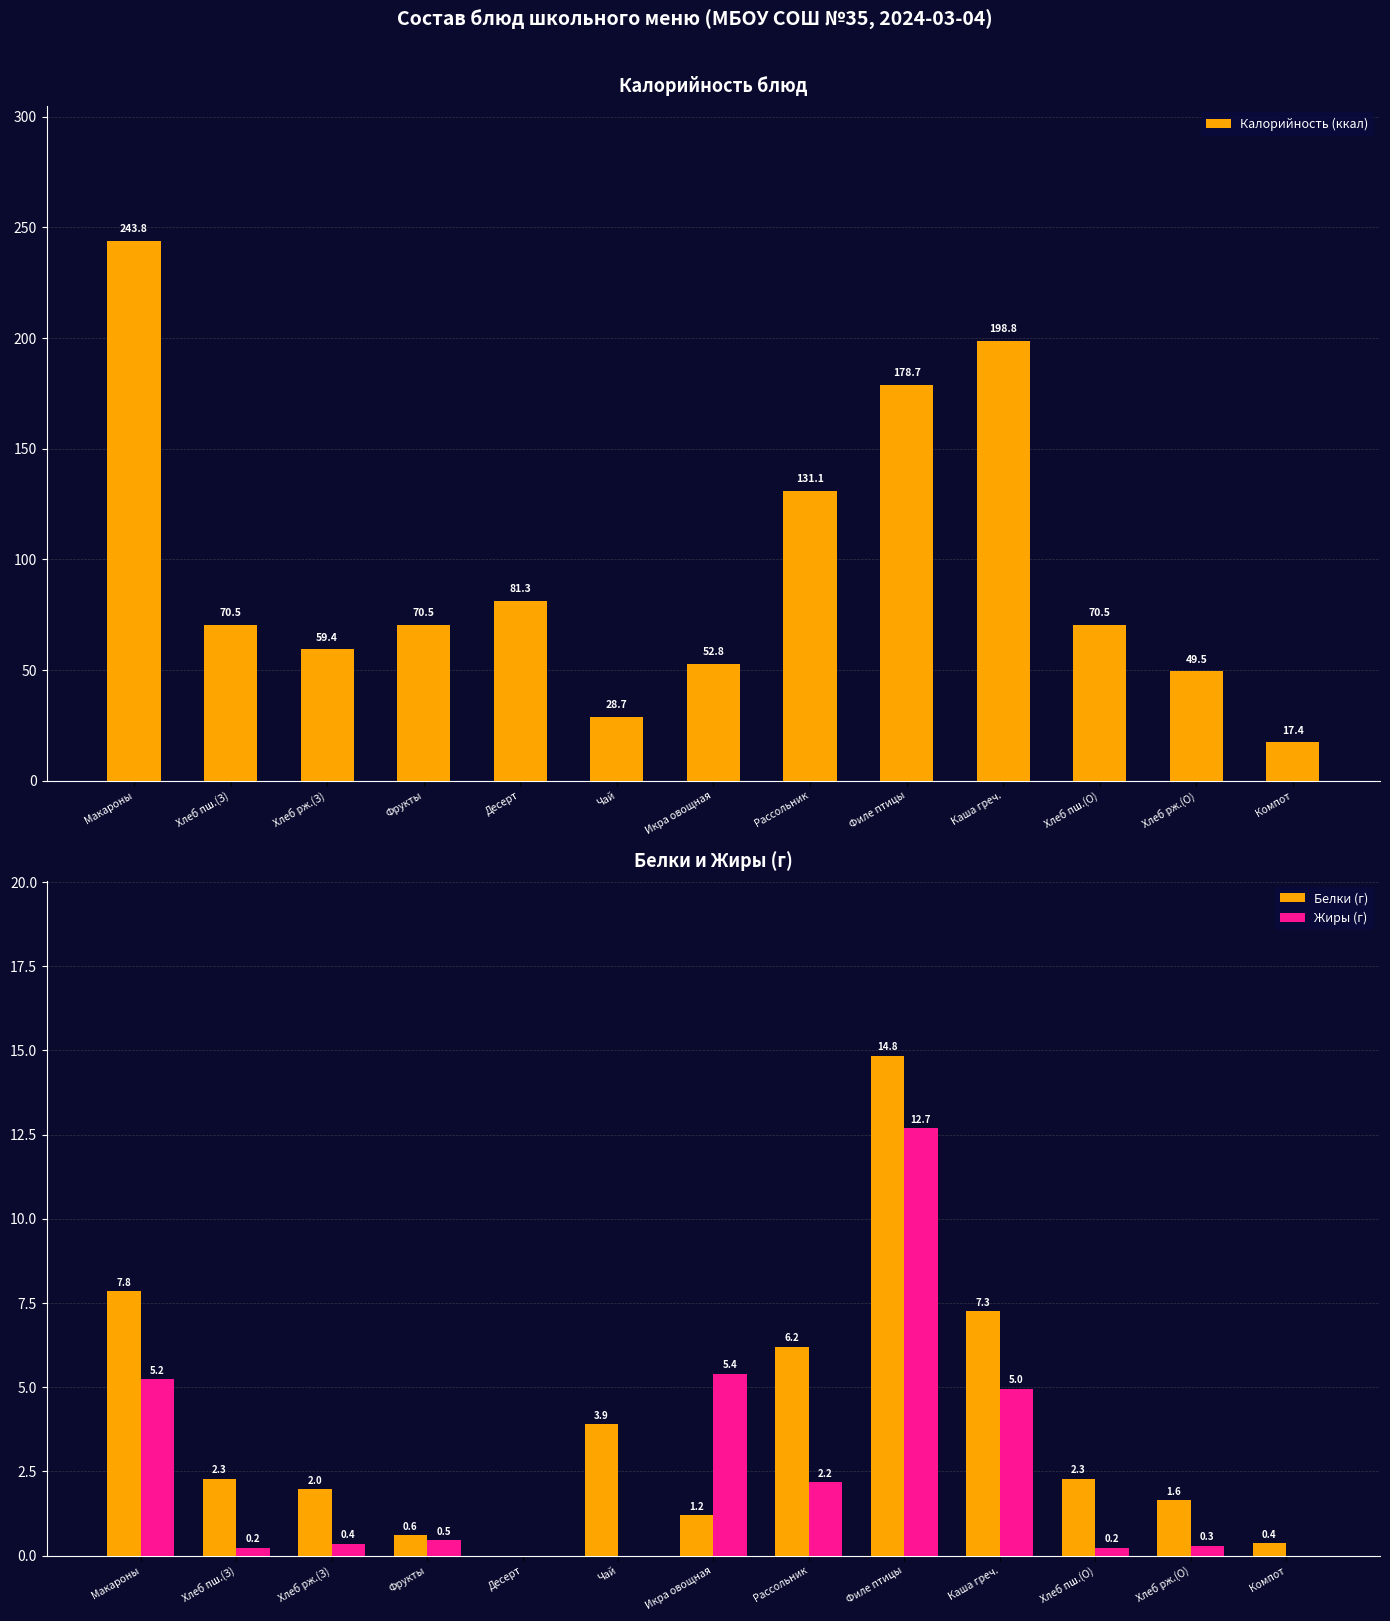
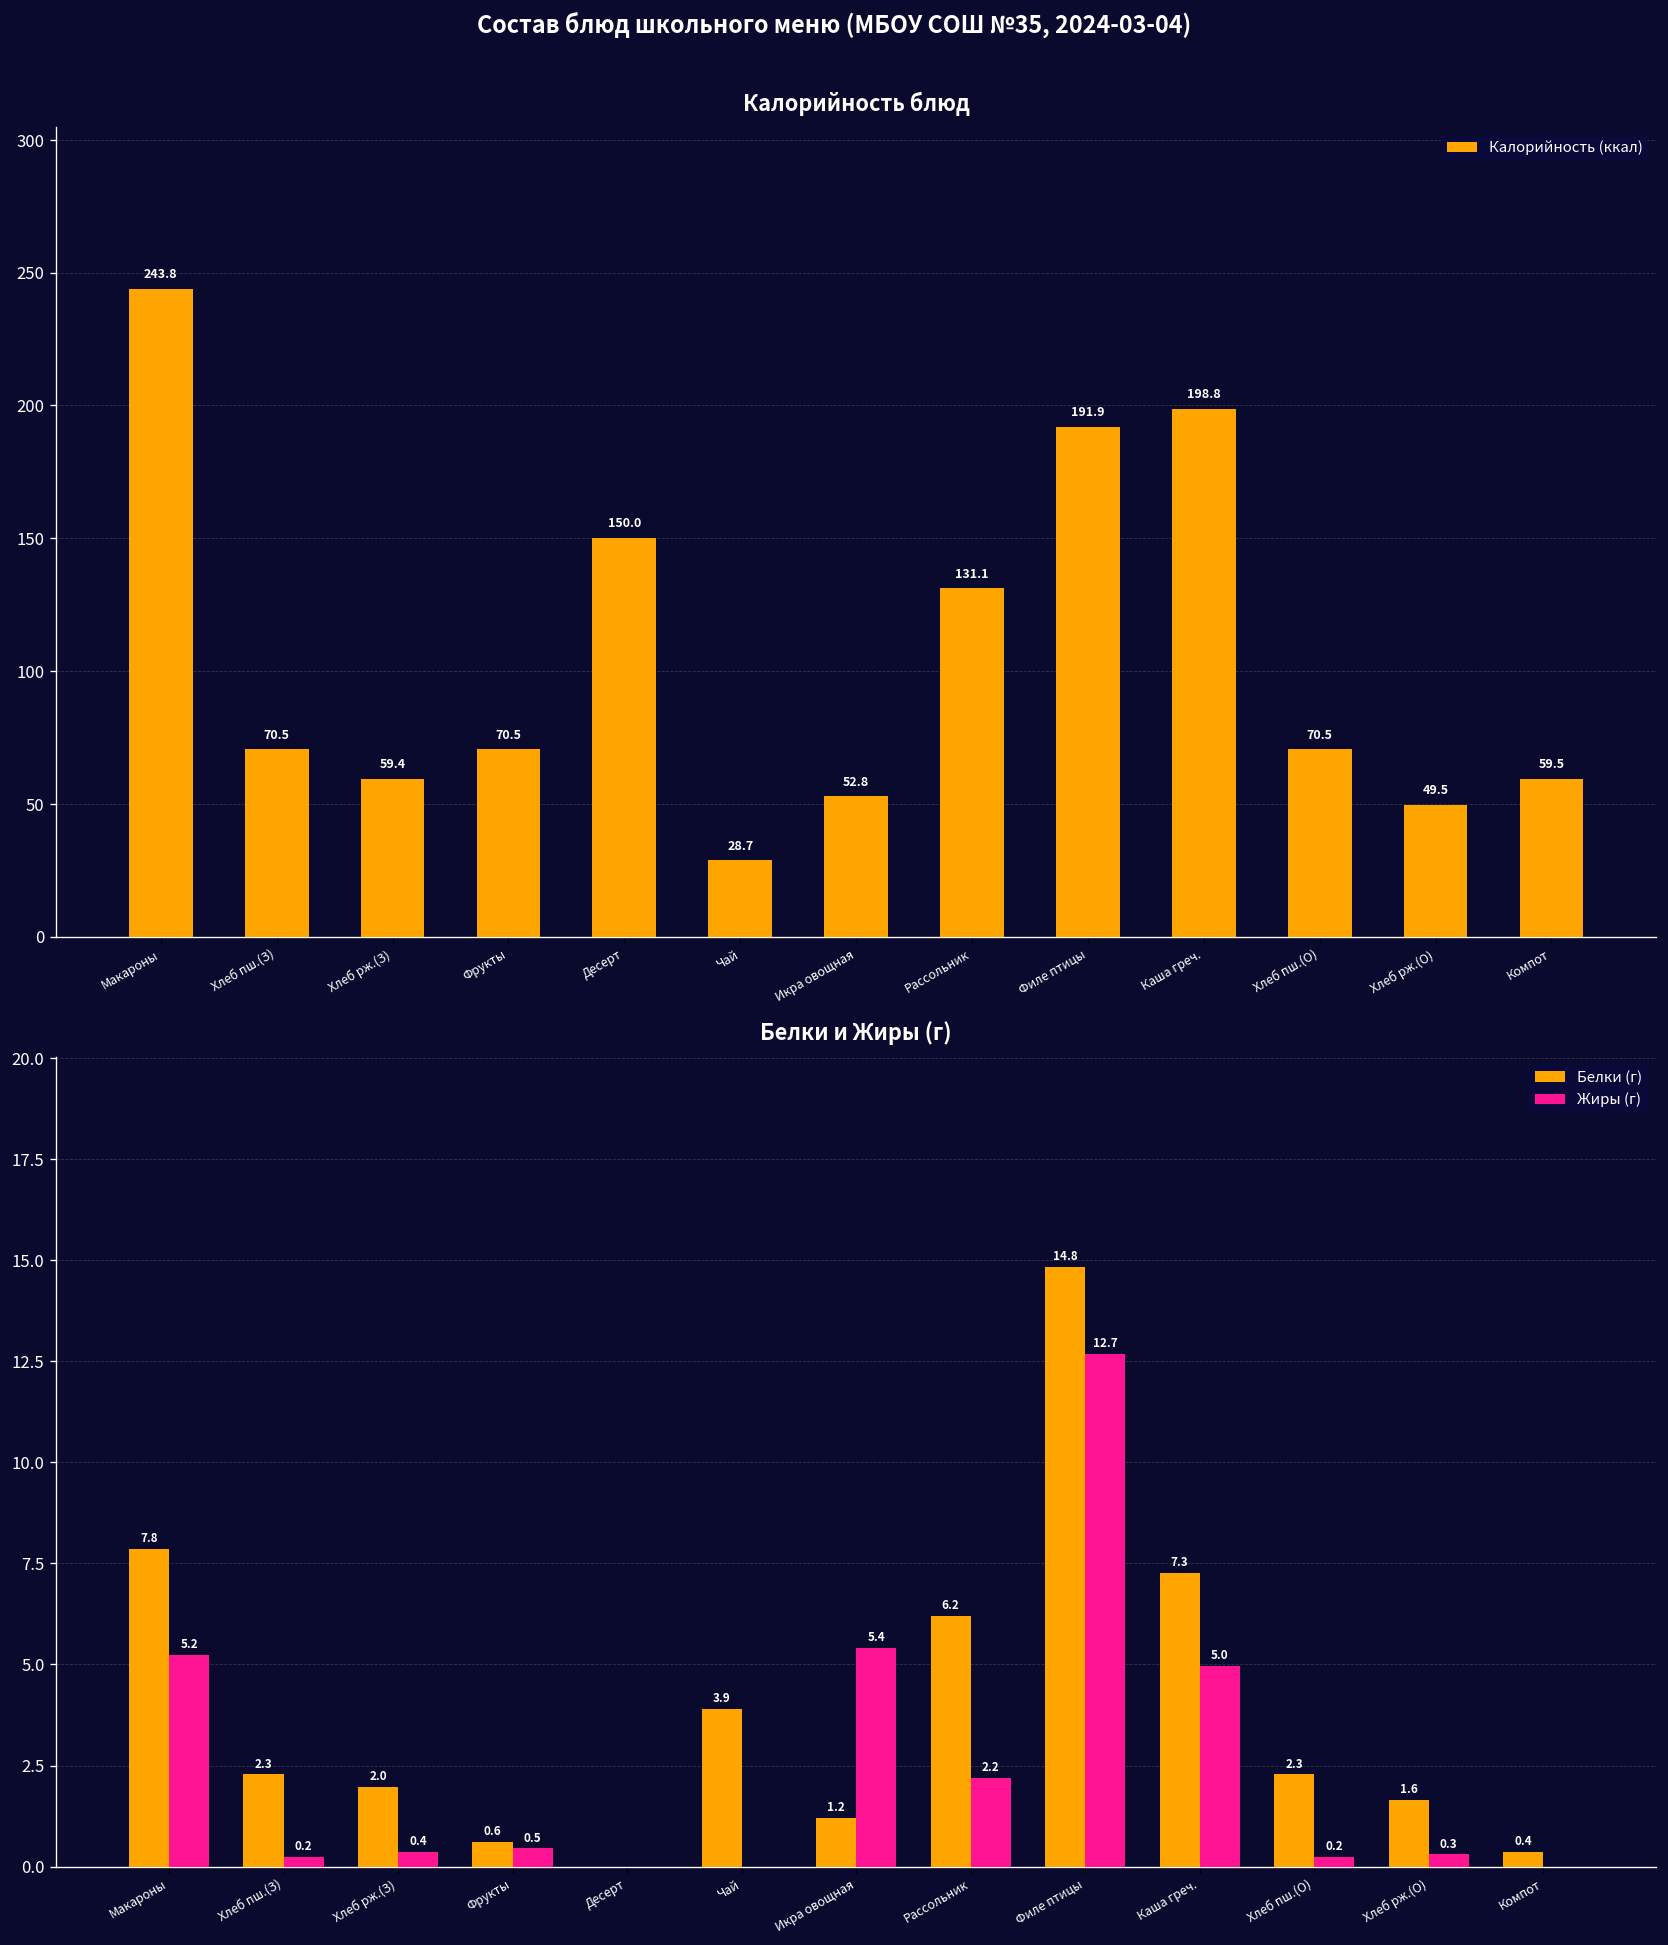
Калорийность блюд, Десерт: 81.3 -> 150.0
Калорийность блюд, Филе птицы: 178.7 -> 191.9
Калорийность блюд, Компот: 17.4 -> 59.5
